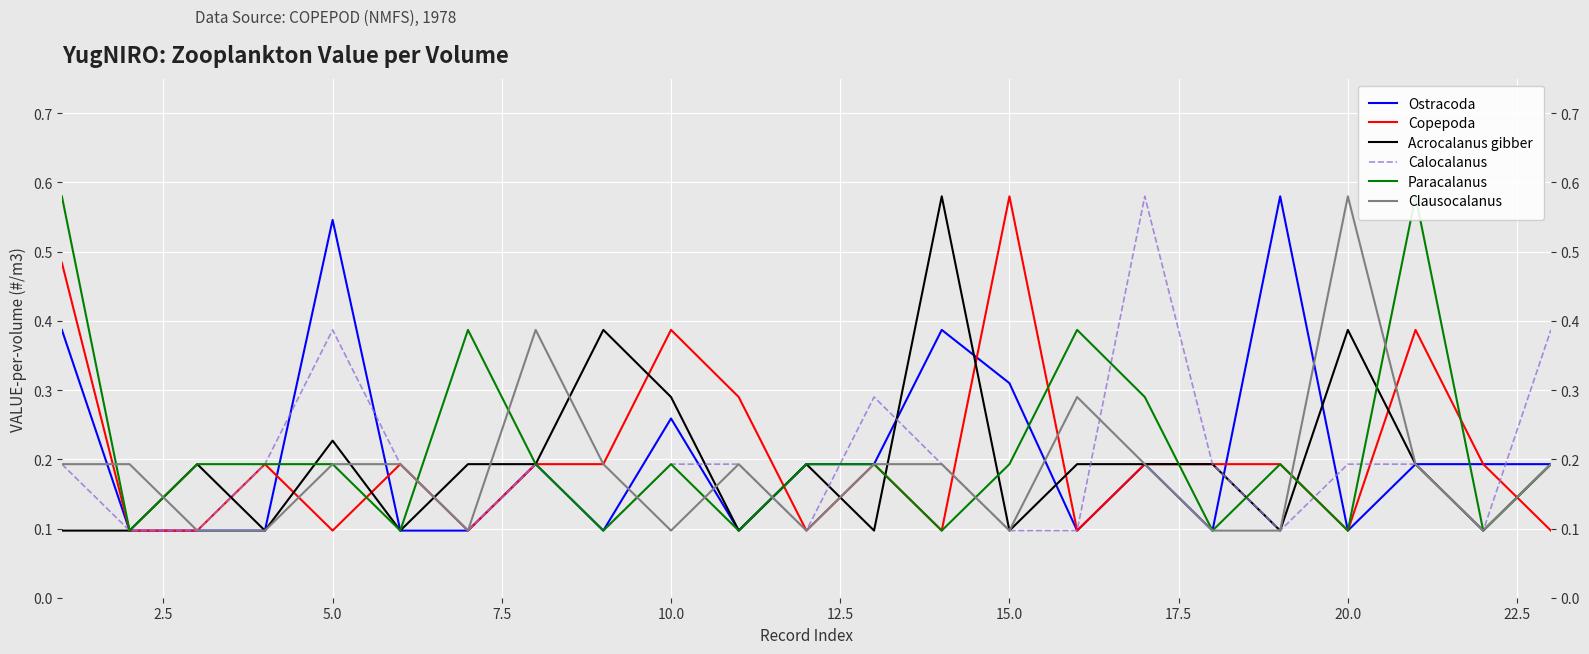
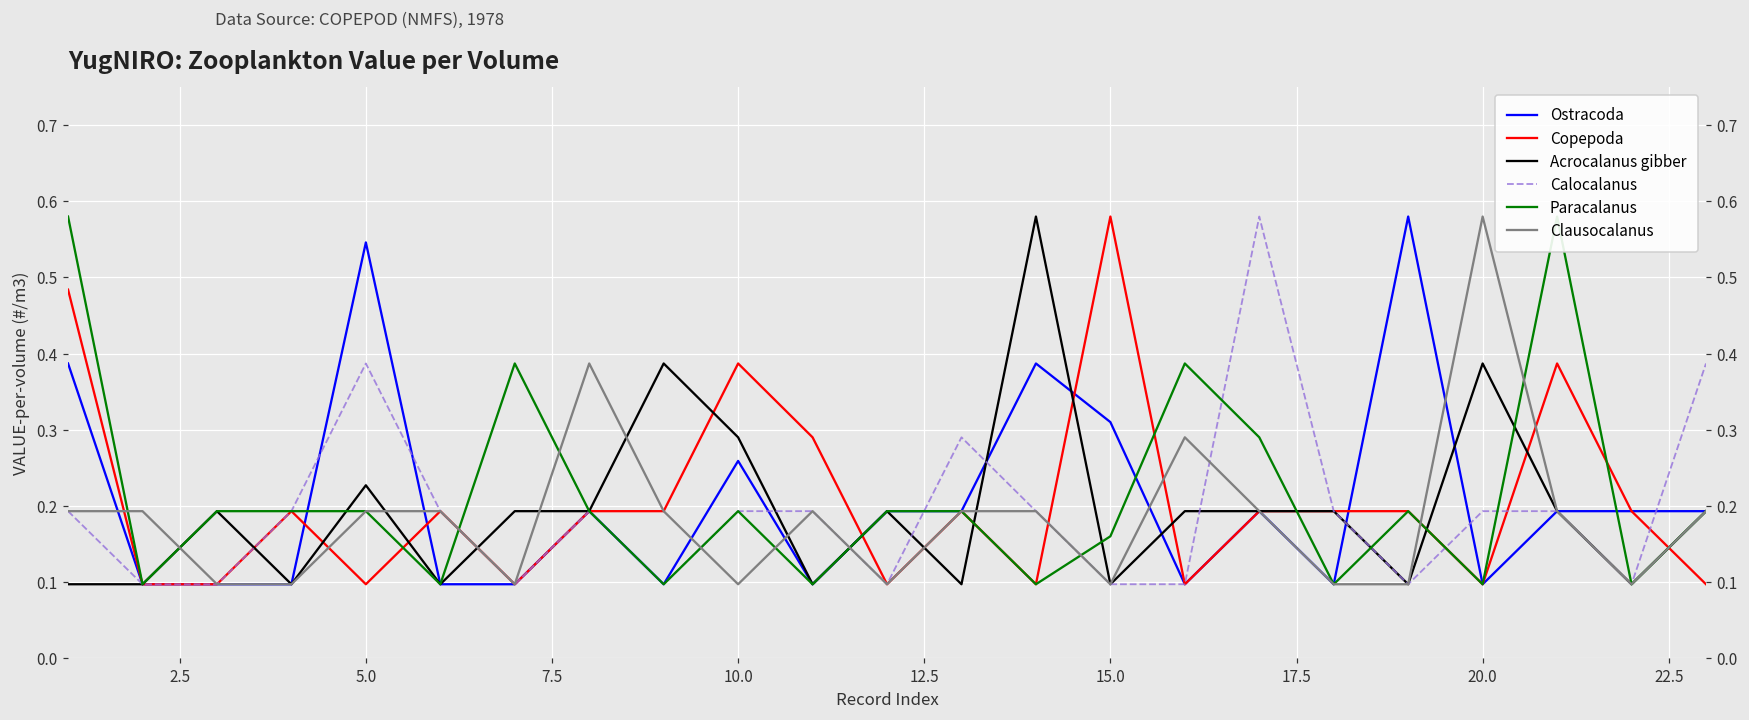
Paracalanus, 15.0: 0.19 -> 0.16
